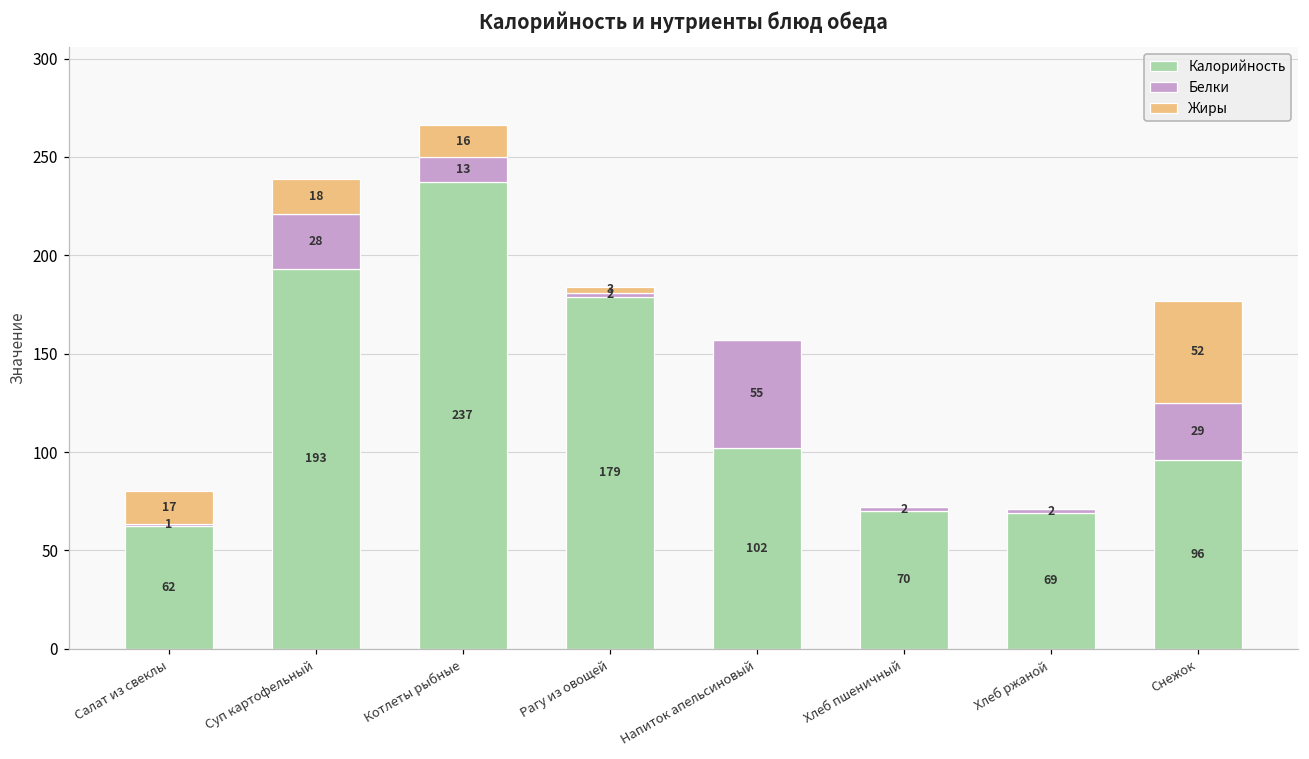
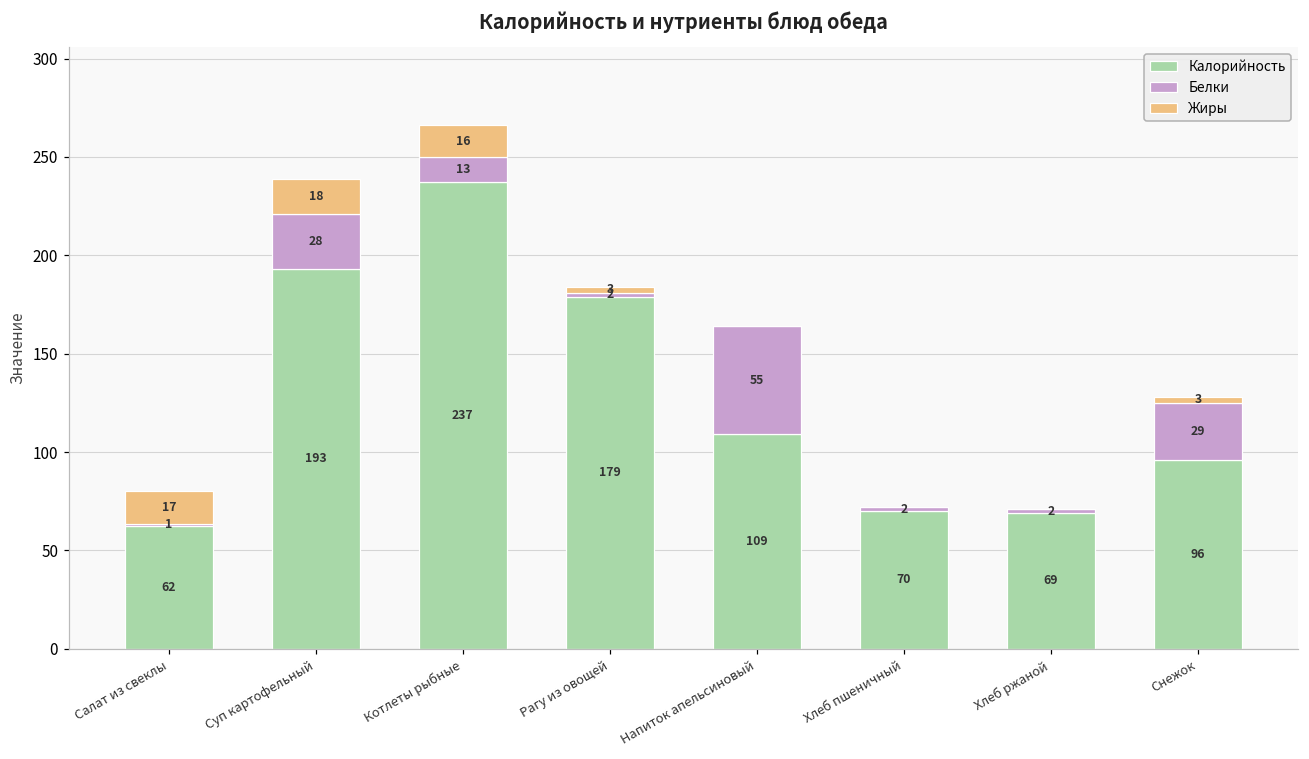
Калорийность, Напиток апельсиновый: 102 -> 109
Жиры, Снежок: 52 -> 3
